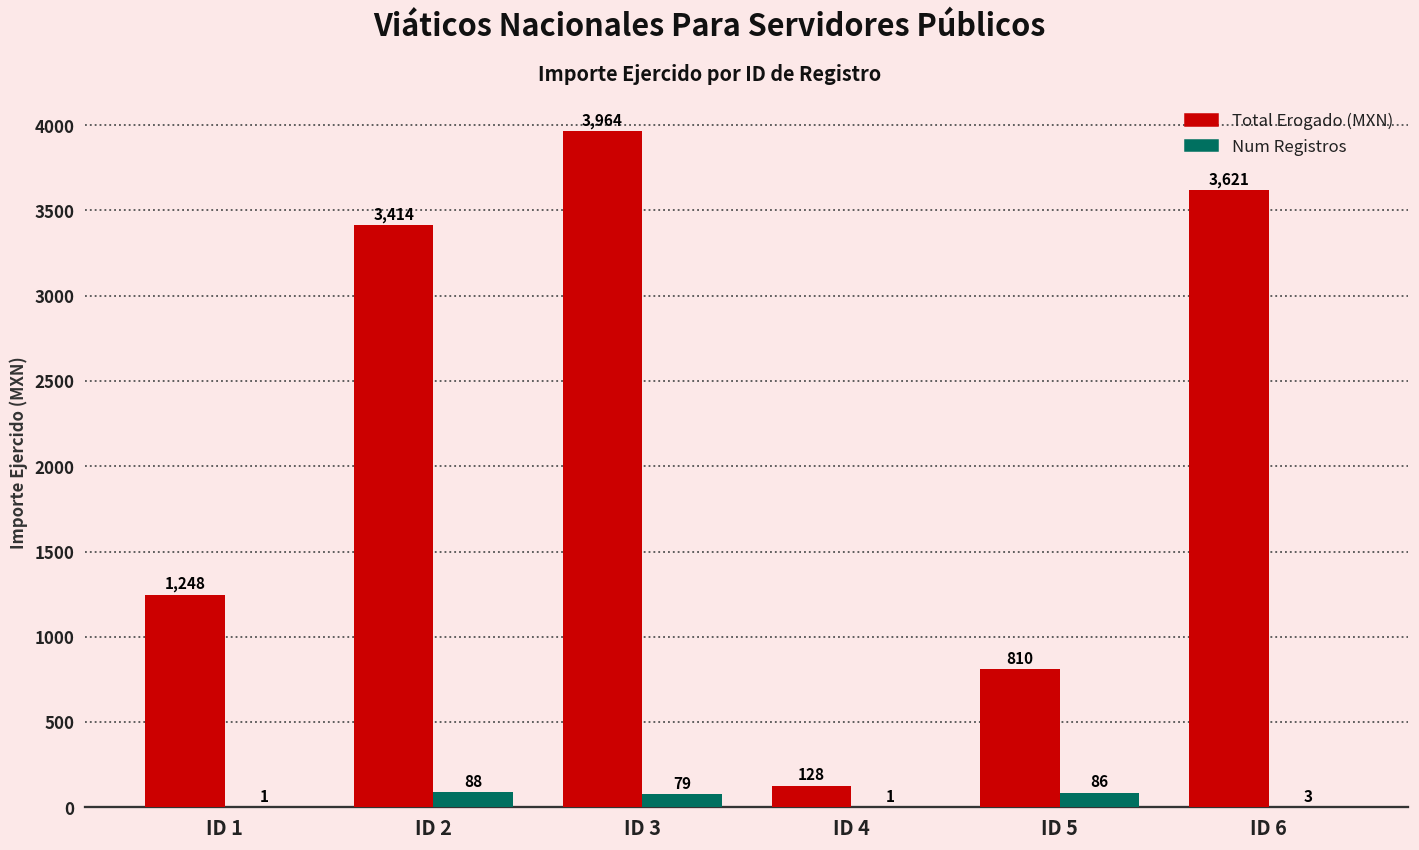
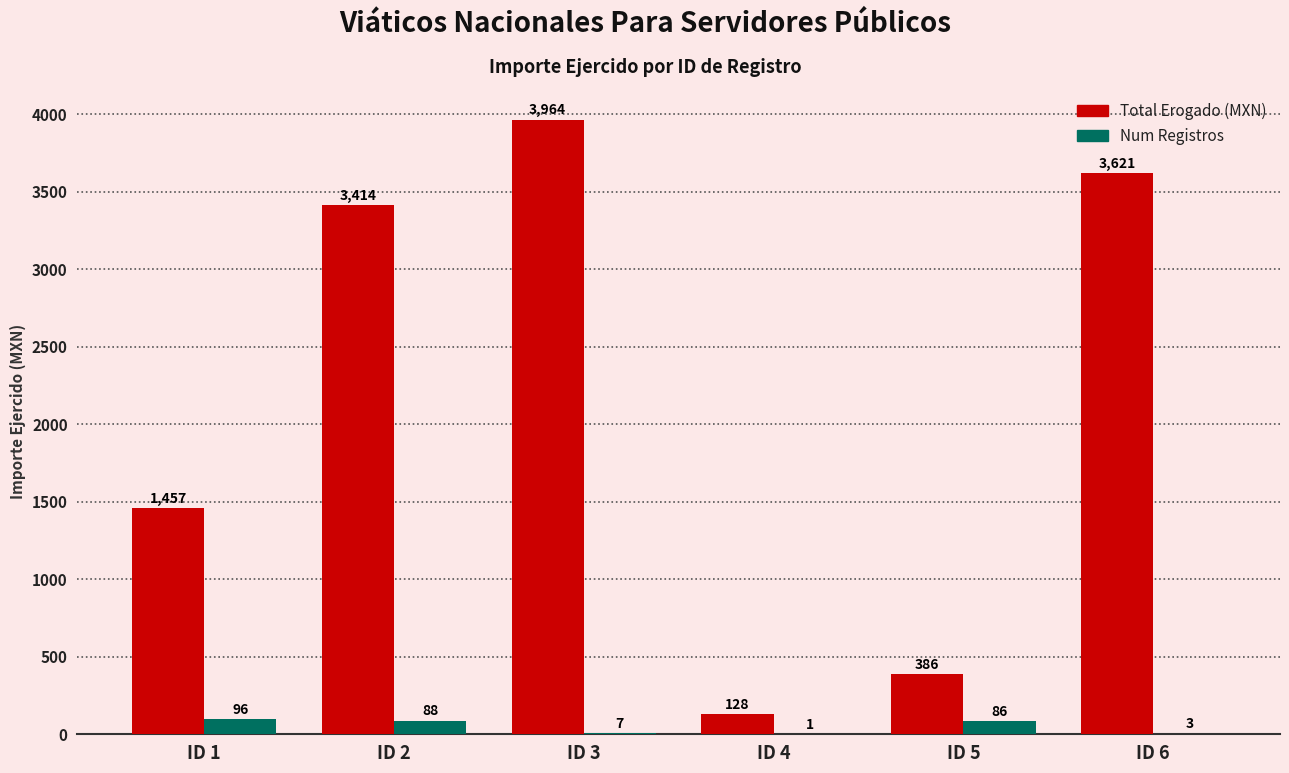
Total Erogado (MXN), ID 1: 1,248 -> 1,457
Num Registros, ID 1: 1 -> 96
Num Registros, ID 3: 79 -> 7
Total Erogado (MXN), ID 5: 810 -> 386
